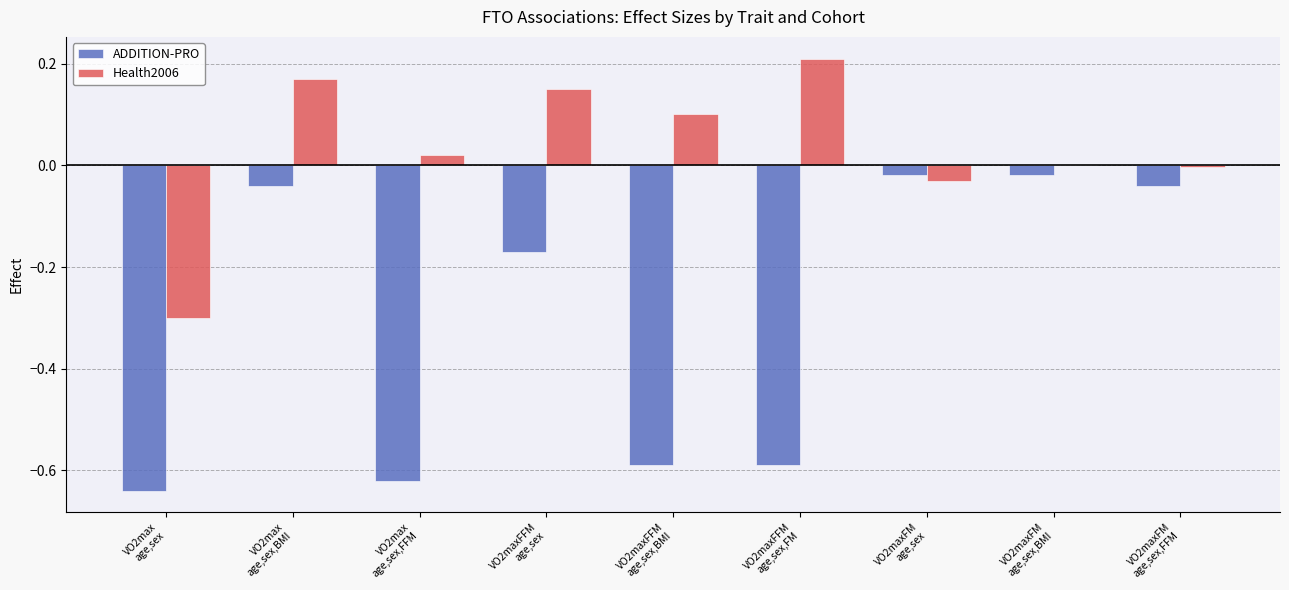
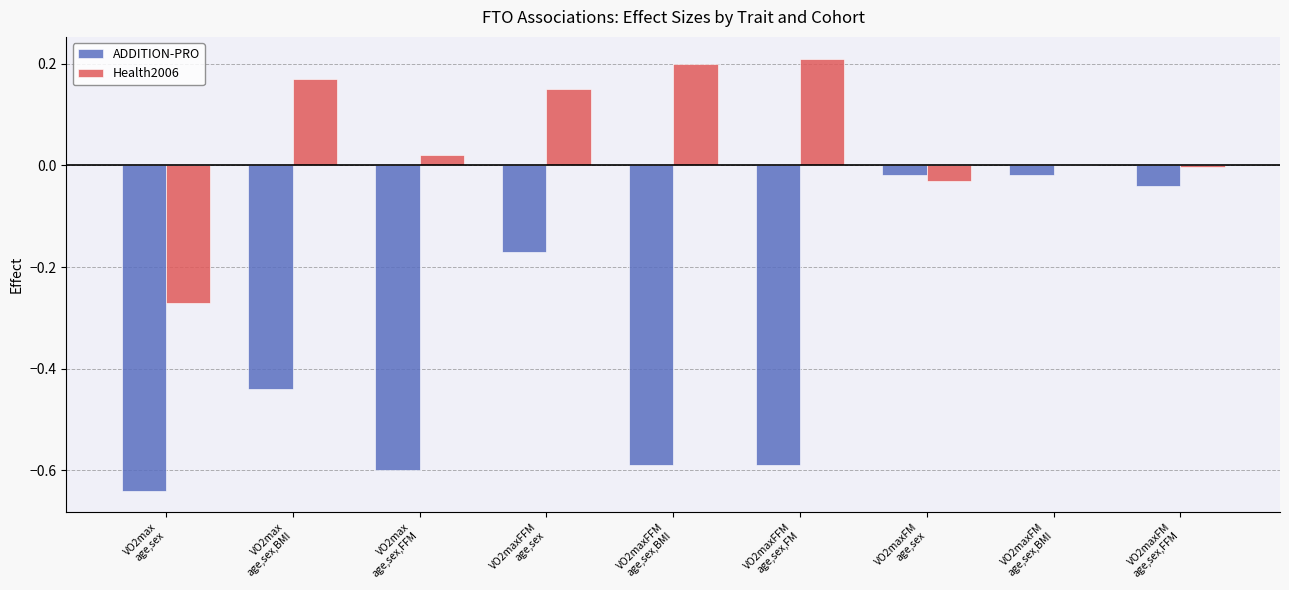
Health2006, VO2max age,sex: -0.30 -> -0.27
ADDITION-PRO, VO2max age,sex,BMI: -0.04 -> -0.44
ADDITION-PRO, VO2max age,sex,FFM: -0.62 -> -0.60
Health2006, VO2maxFFM age,sex,BMI: 0.1 -> 0.2
